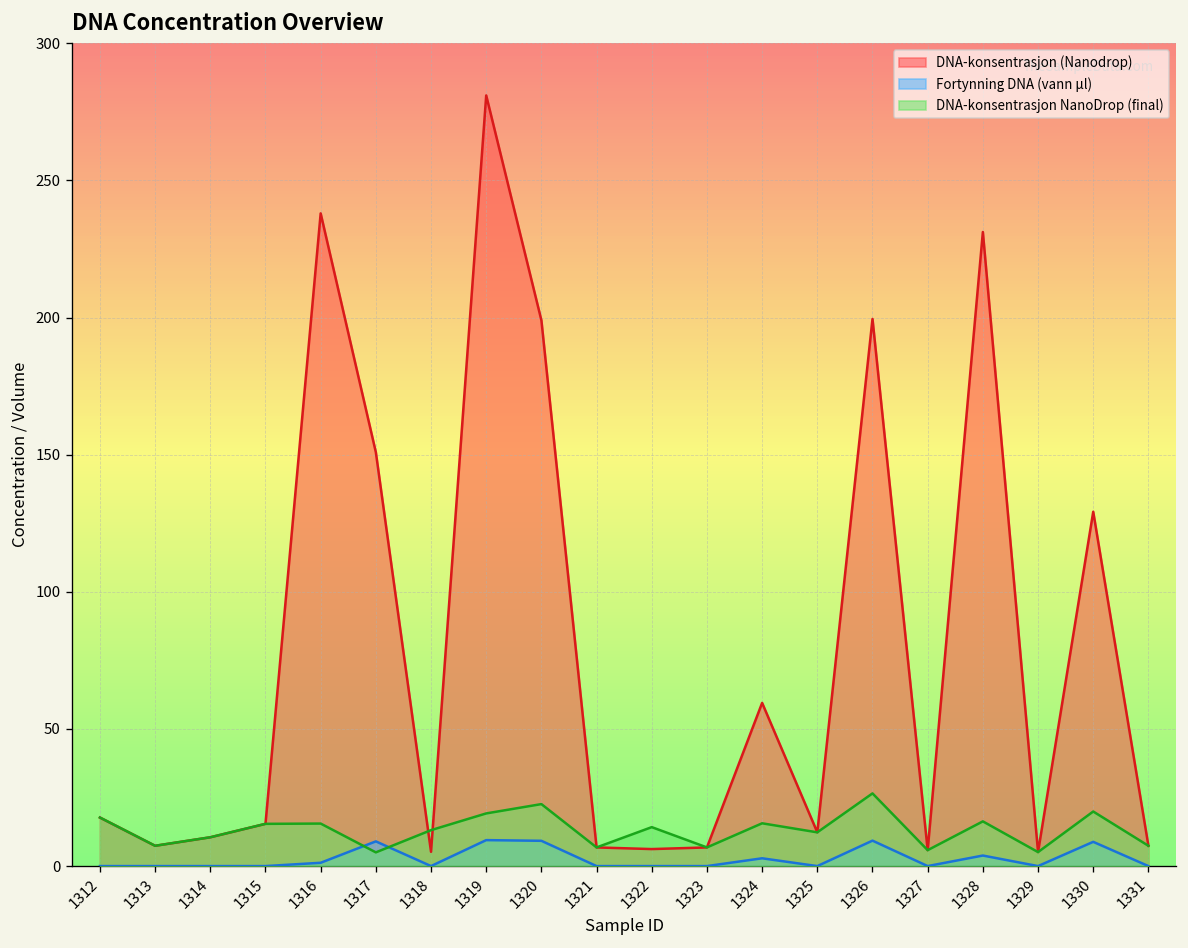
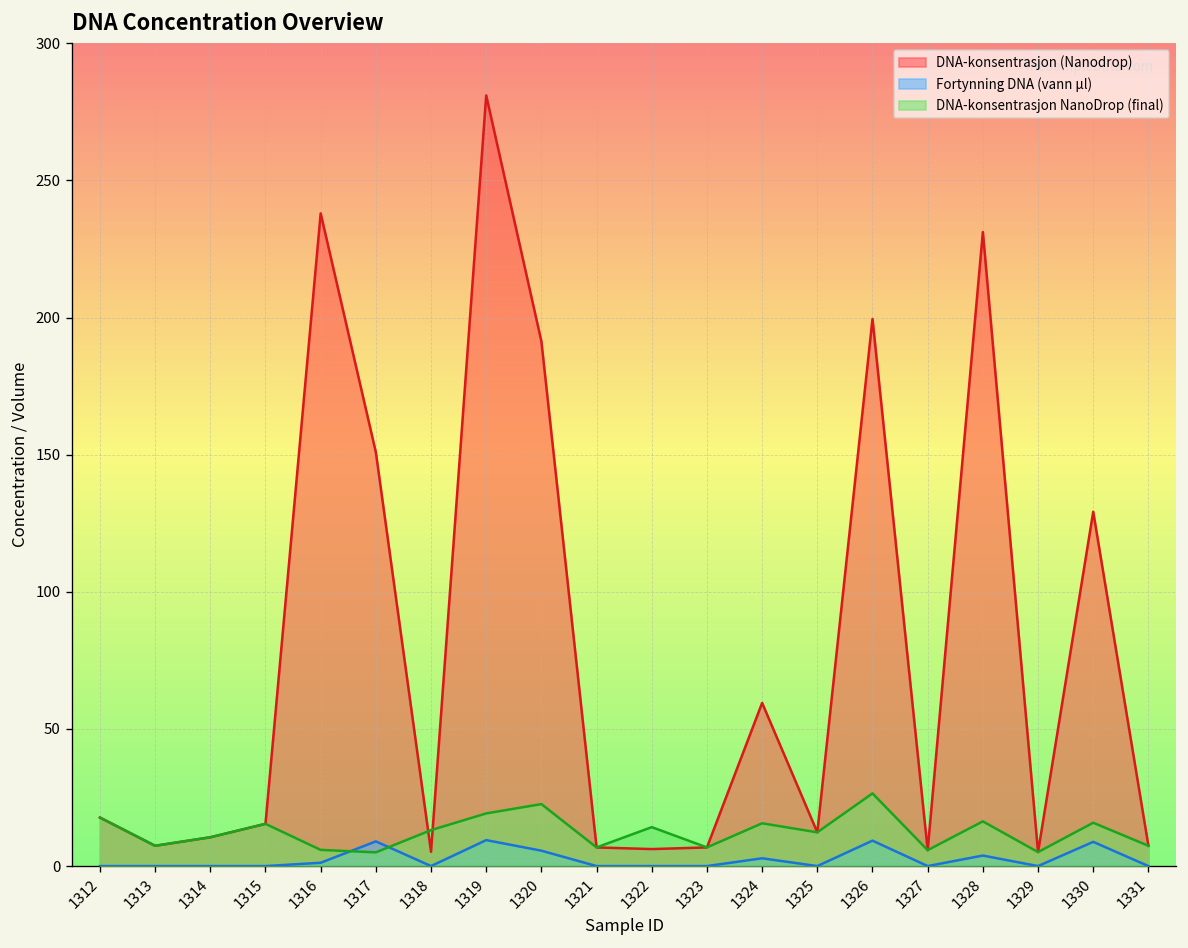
DNA-konsentrasjon NanoDrop (final), 1316: 16 -> 6
DNA-konsentrasjon (Nanodrop), 1320: 199 -> 191
Fortynning DNA (vann μl), 1320: 9 -> 6
DNA-konsentrasjon NanoDrop (final), 1330: 20 -> 16
